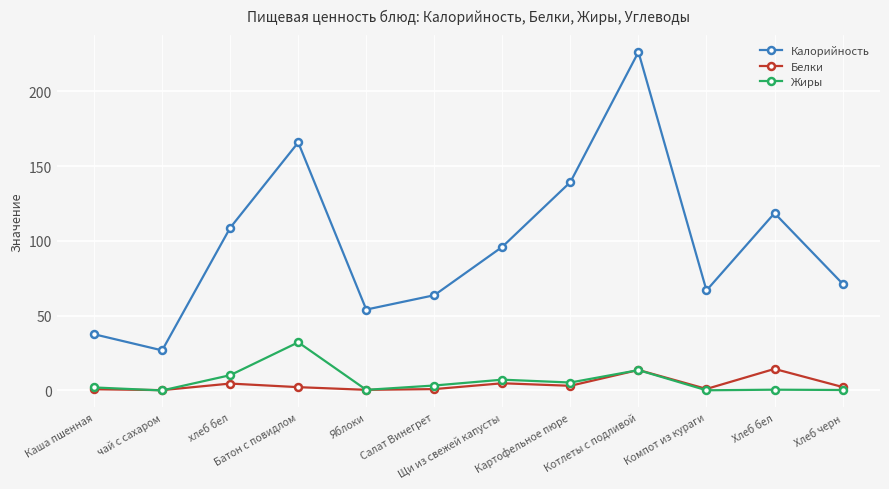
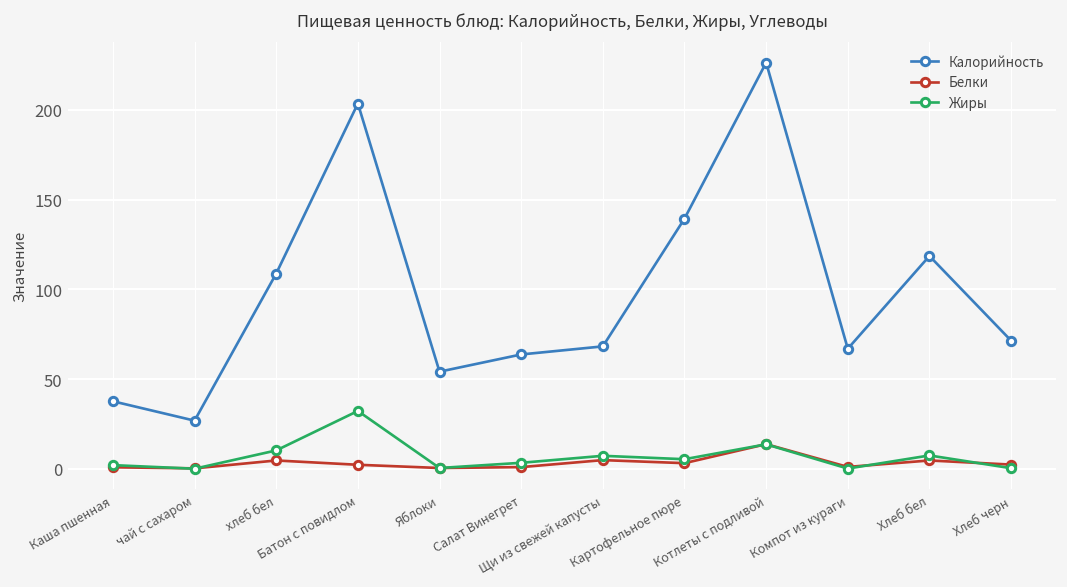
Калорийность, Батон с повидлом: 166 -> 204
Калорийность, Щи из свежей капусты: 96 -> 68
Белки, Хлеб бел: 14 -> 5
Жиры, Хлеб бел: 1 -> 7
